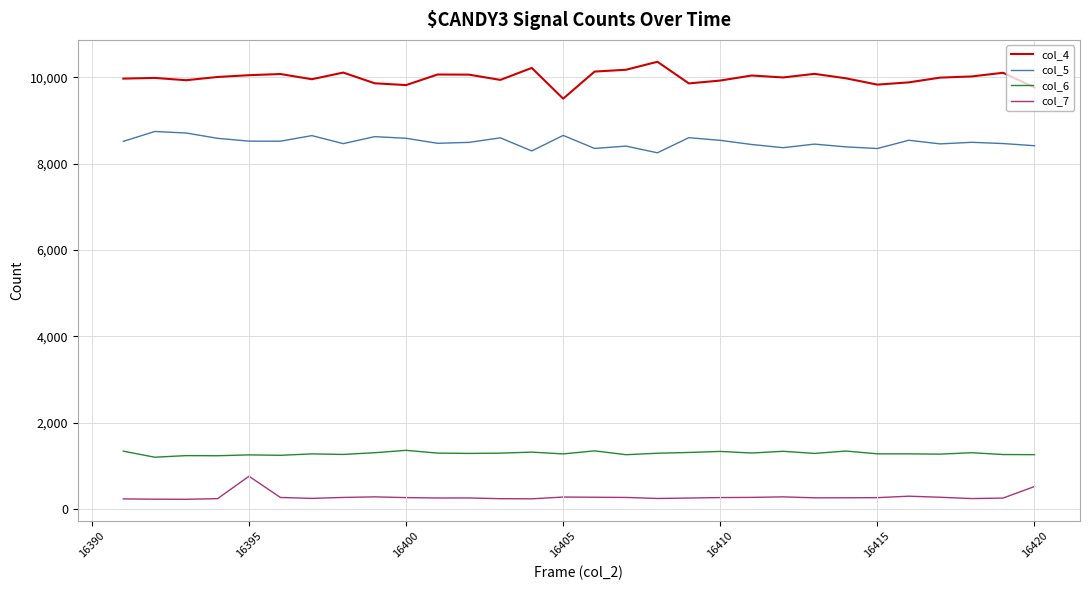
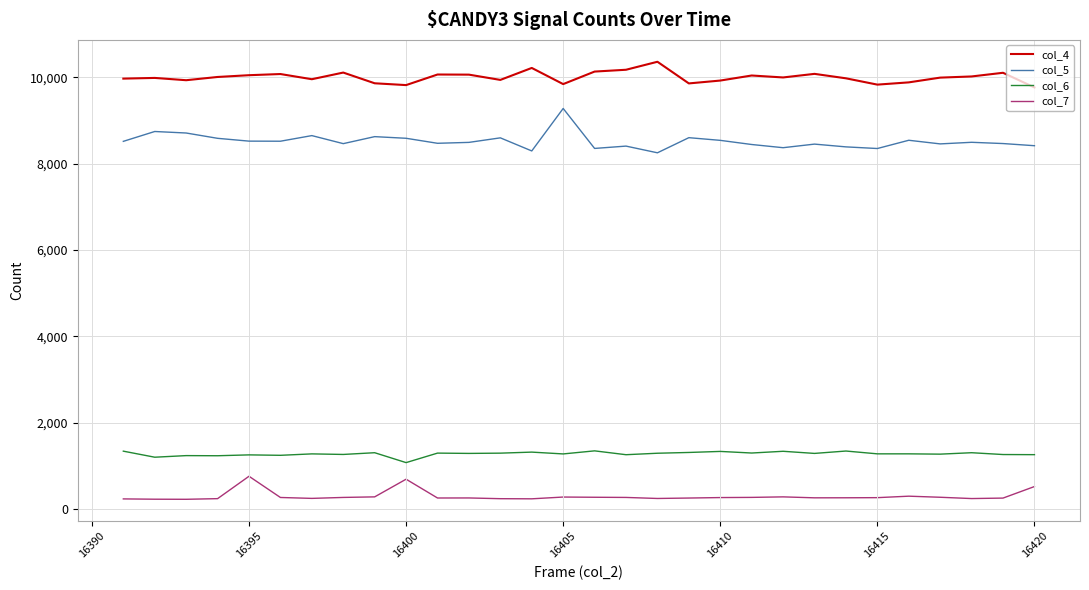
col_6, 16400: 1,400 -> 1,100
col_7, 16400: 300 -> 700
col_4, 16405: 9,500 -> 9,800
col_5, 16405: 8,700 -> 9,300
